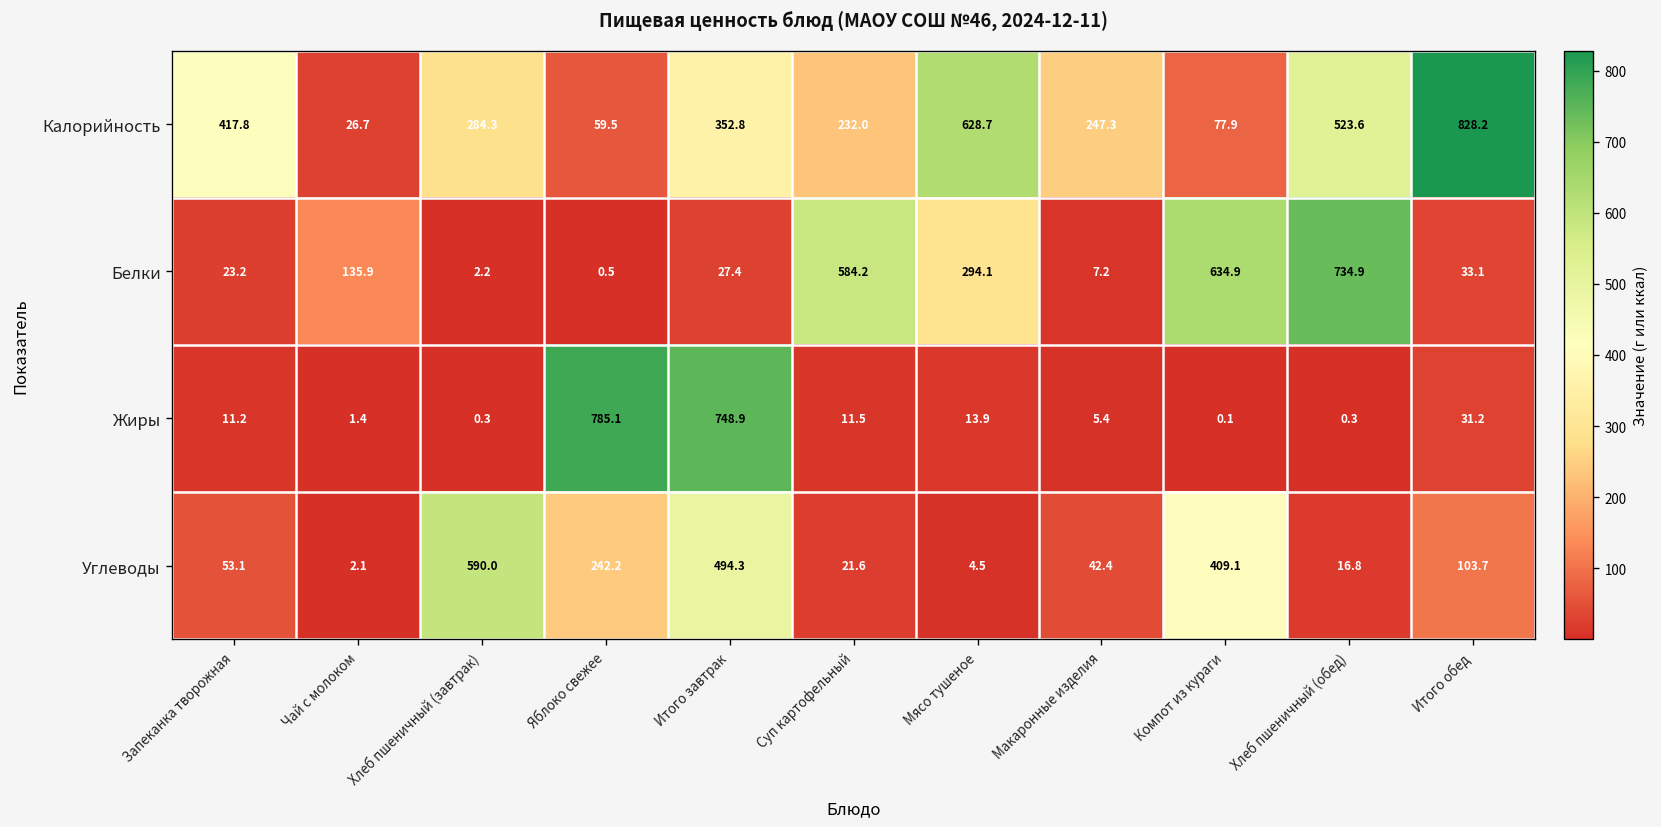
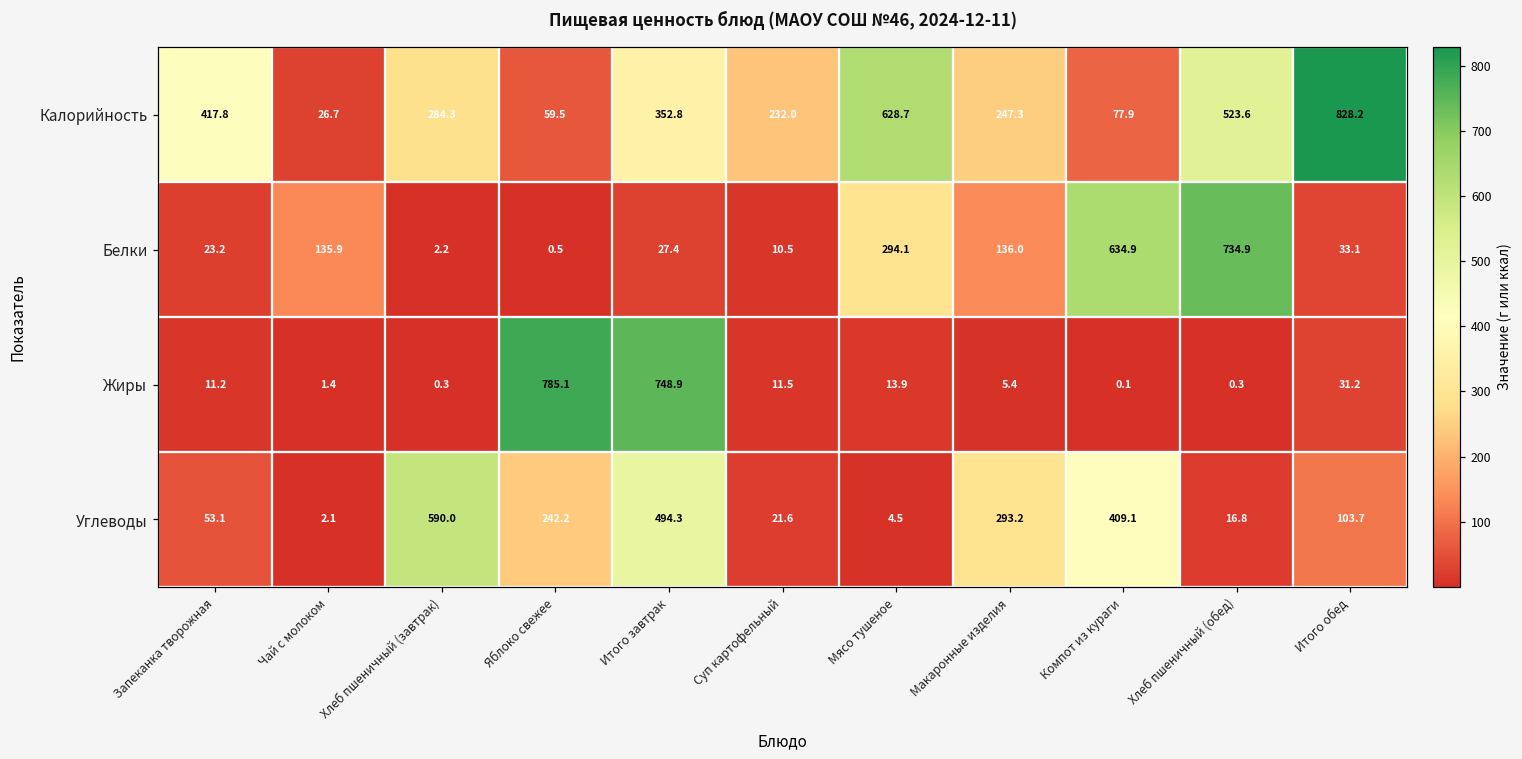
Белки, Суп картофельный: 584.2 -> 10.5
Белки, Макаронные изделия: 7.2 -> 136.0
Углеводы, Макаронные изделия: 42.4 -> 293.2
